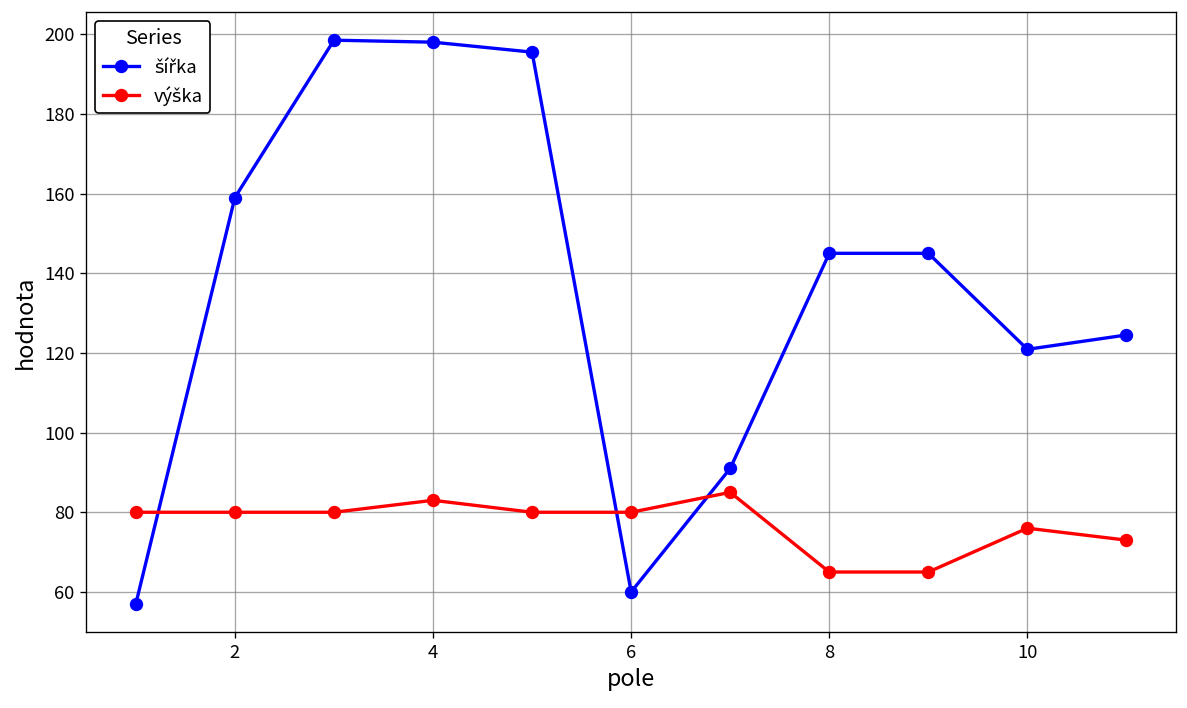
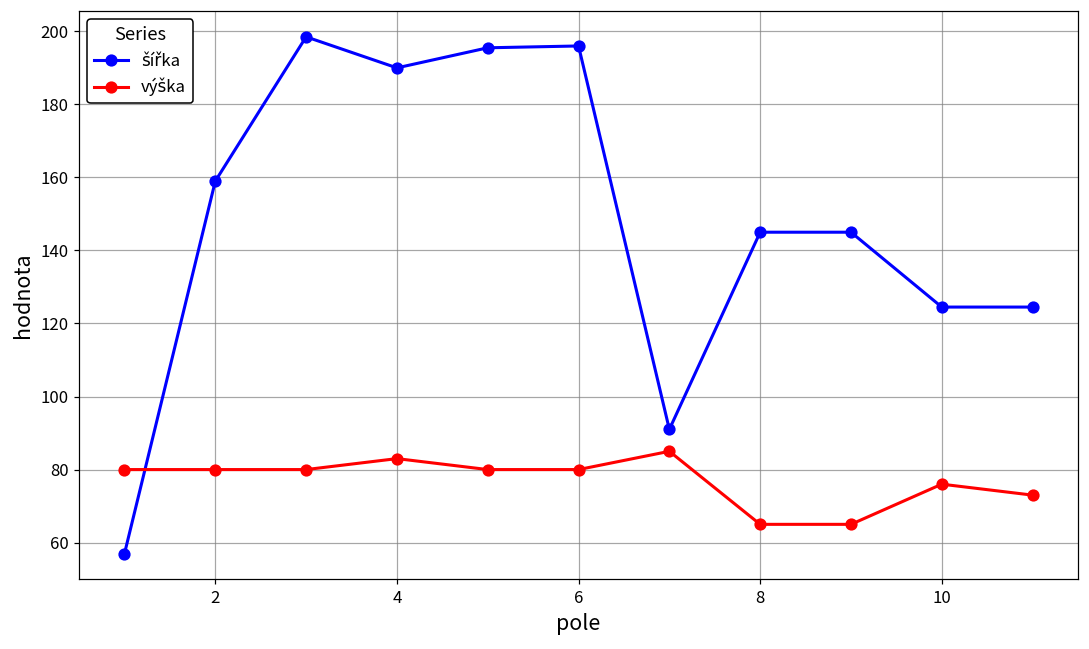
šířka, 4: 198 -> 190
šířka, 6: 60 -> 196
šířka, 10: 121 -> 125
